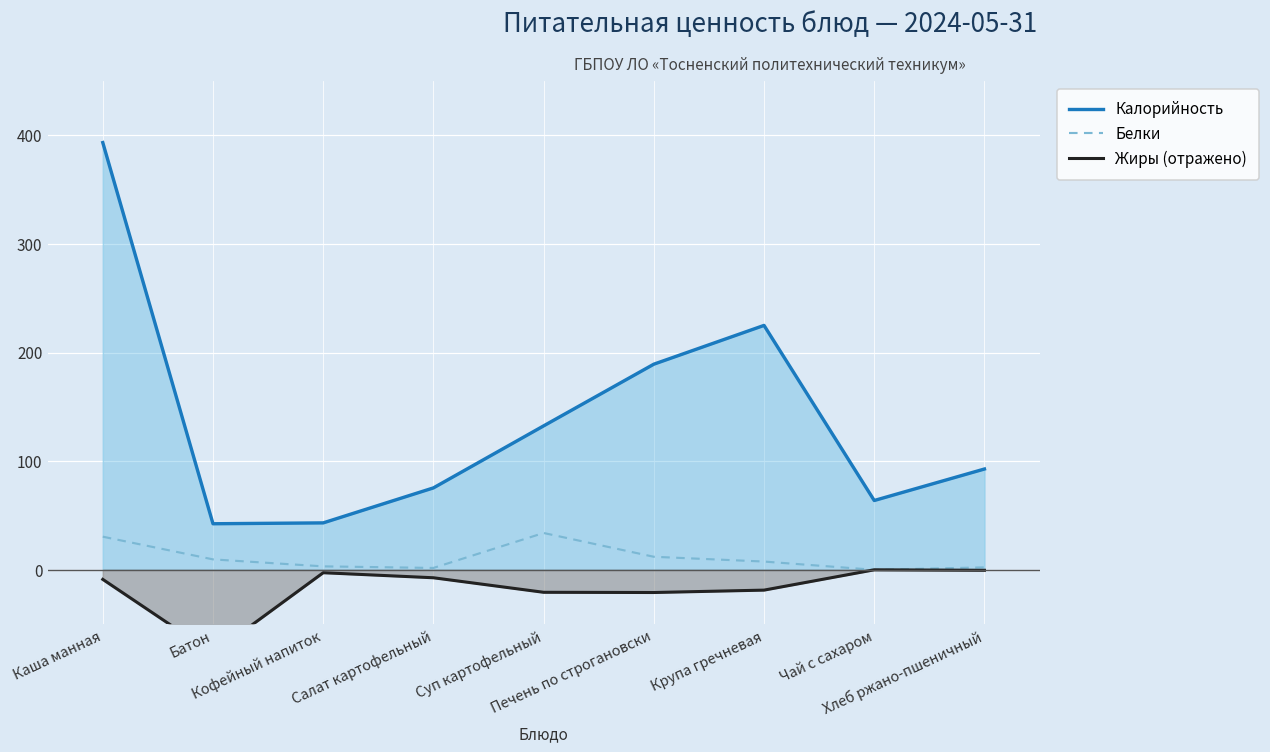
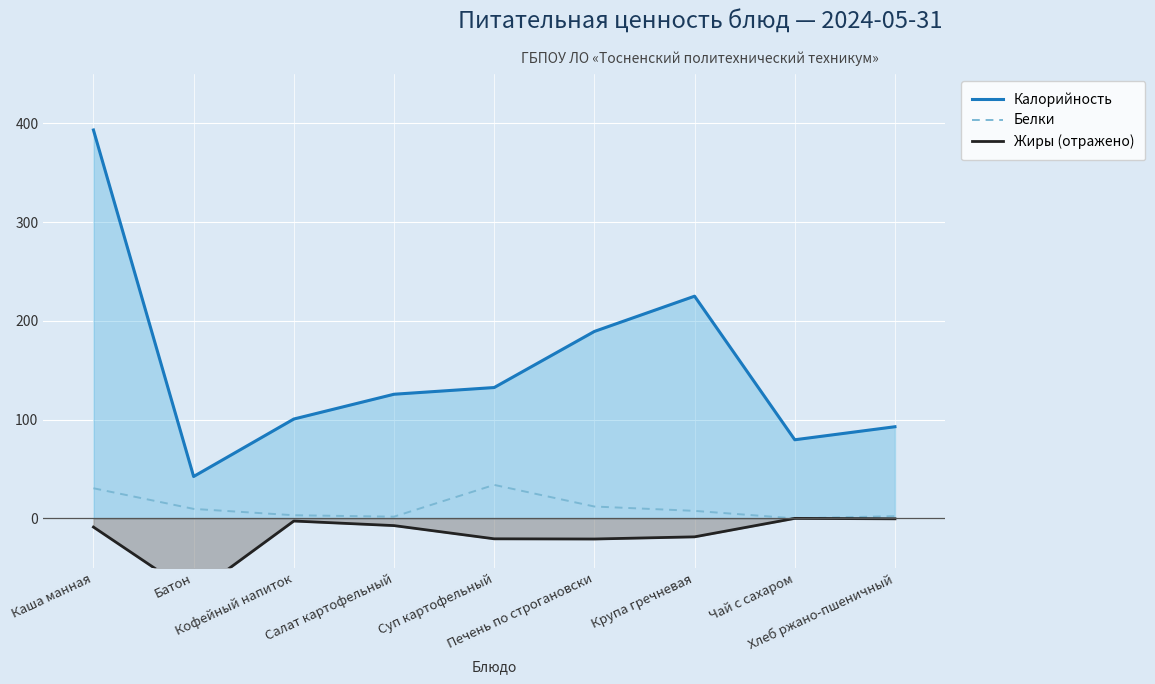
Калорийность, Кофейный напиток: 40 -> 100
Калорийность, Салат картофельный: 80 -> 130
Калорийность, Чай с сахаром: 60 -> 80
